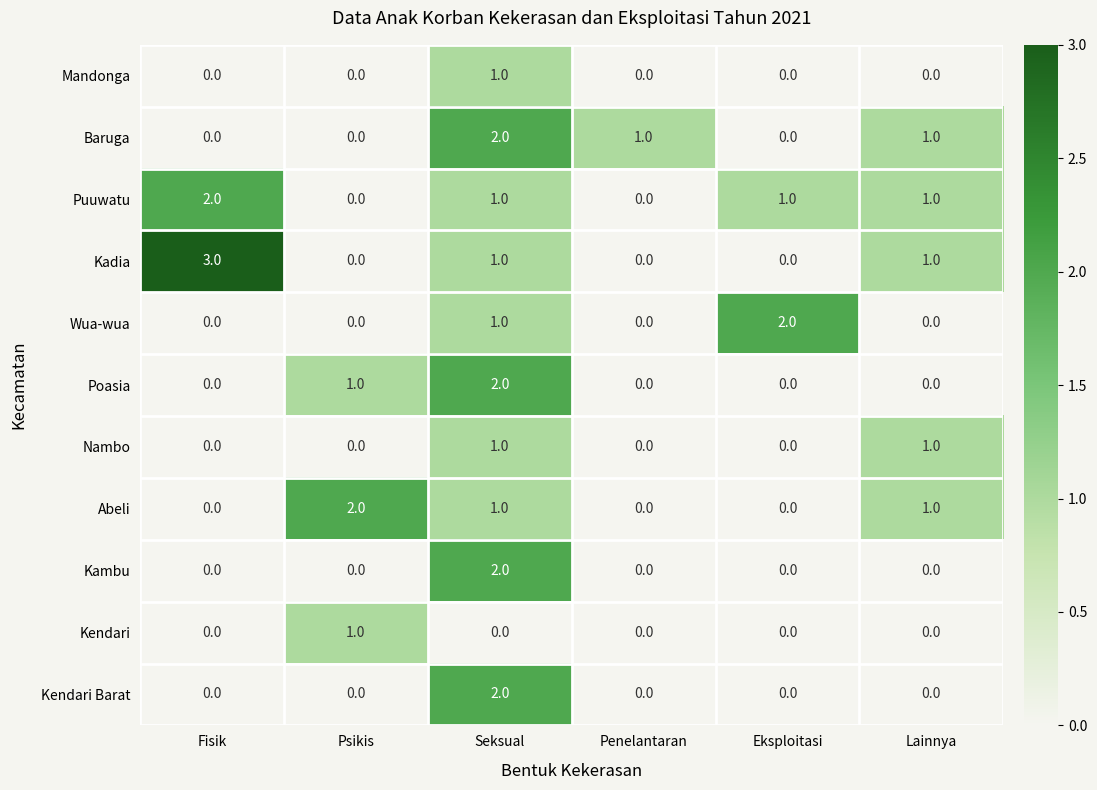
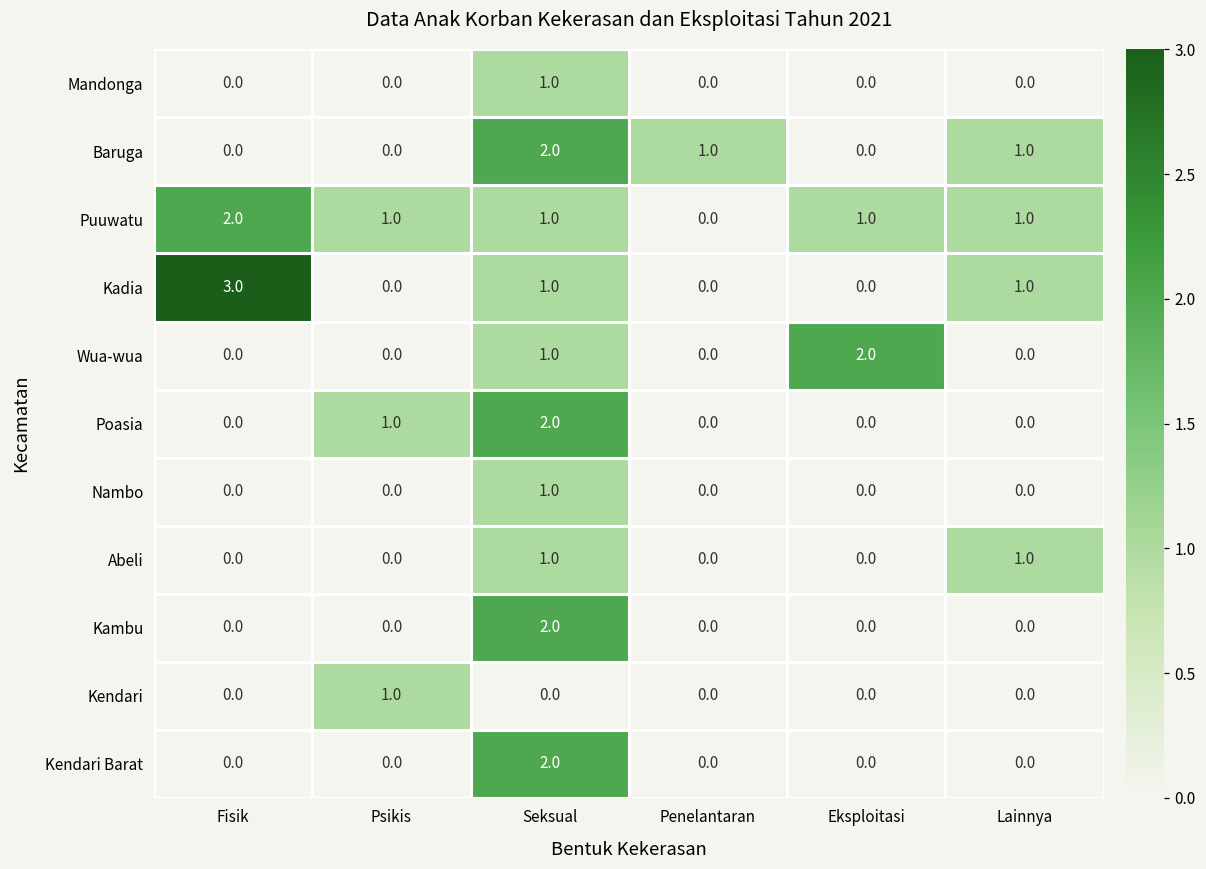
Puuwatu, Psikis: 0.0 -> 1.0
Nambo, Lainnya: 1.0 -> 0.0
Abeli, Psikis: 2.0 -> 0.0
